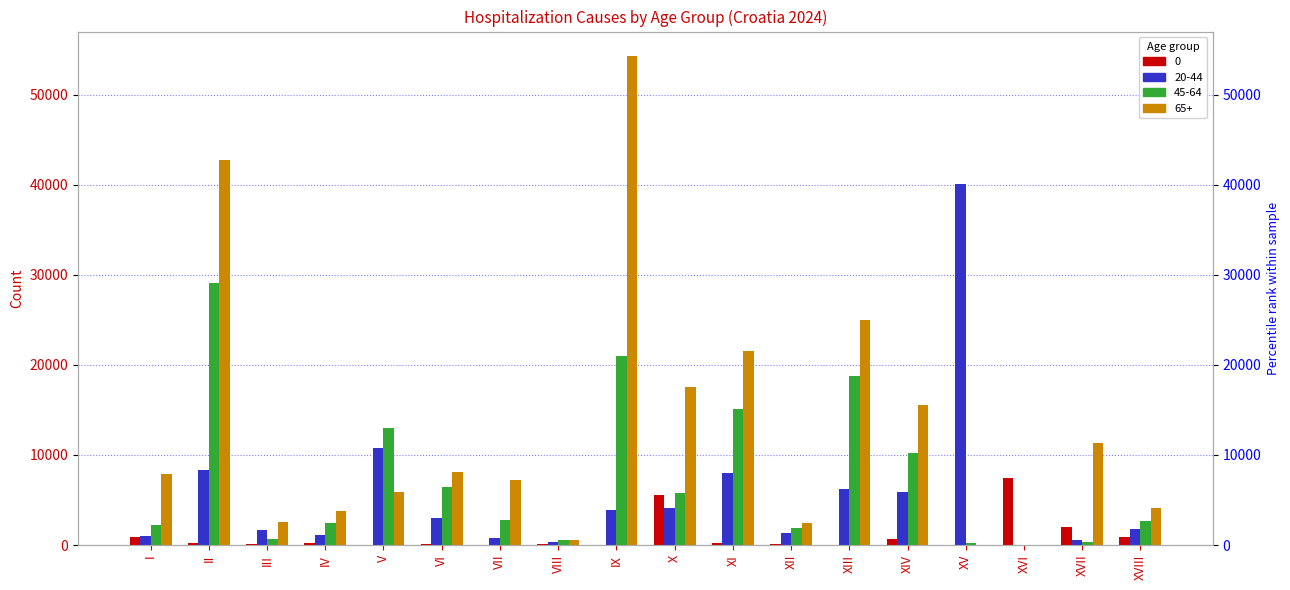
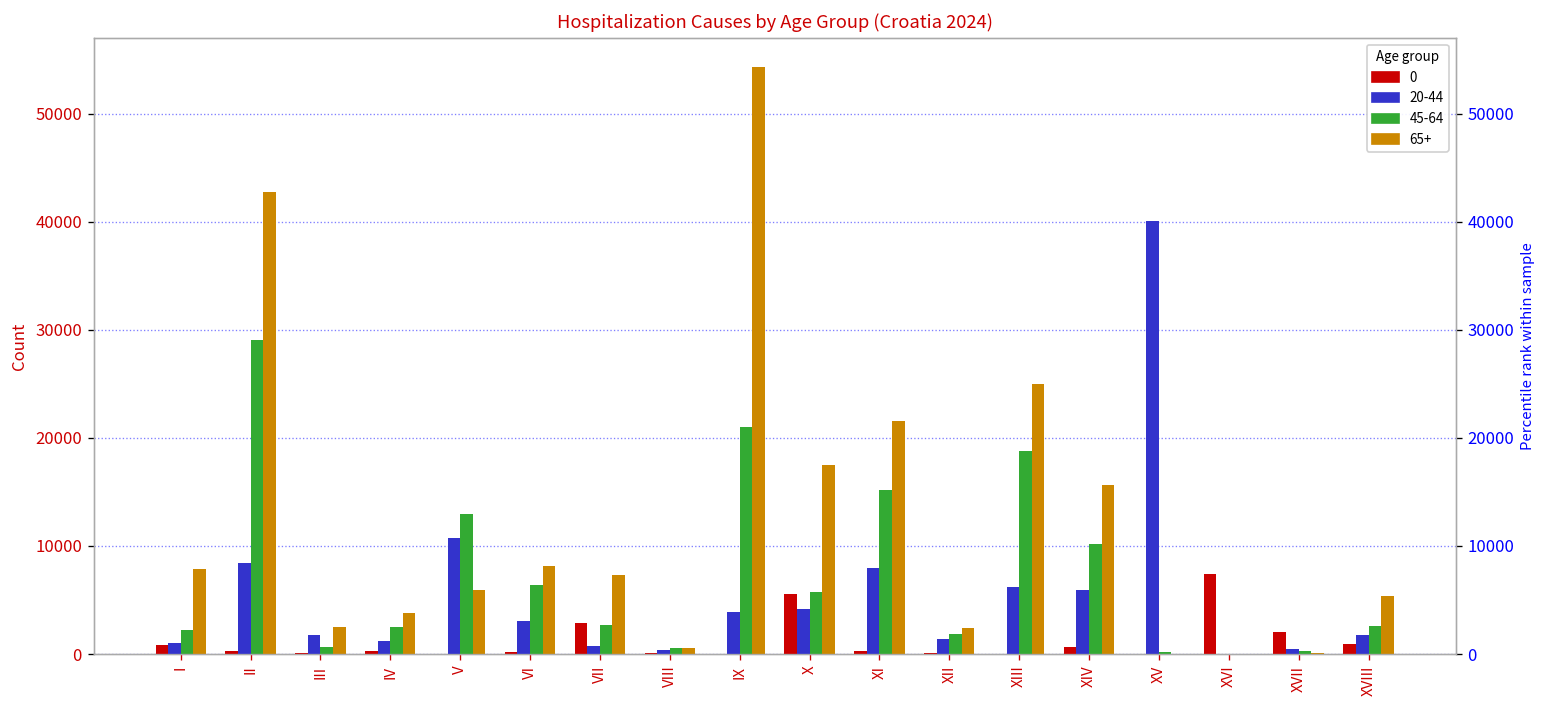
0, VII: 0 -> 3000
65+, XVII: 11000 -> 0
65+, XVIII: 4000 -> 5000
